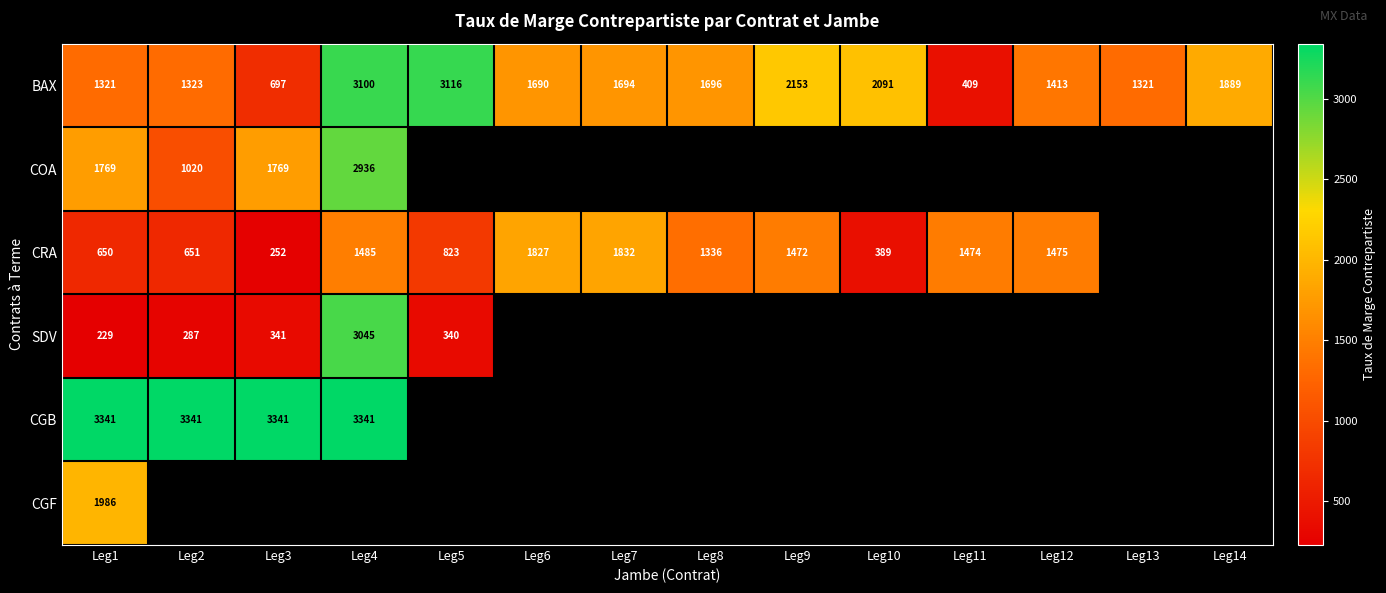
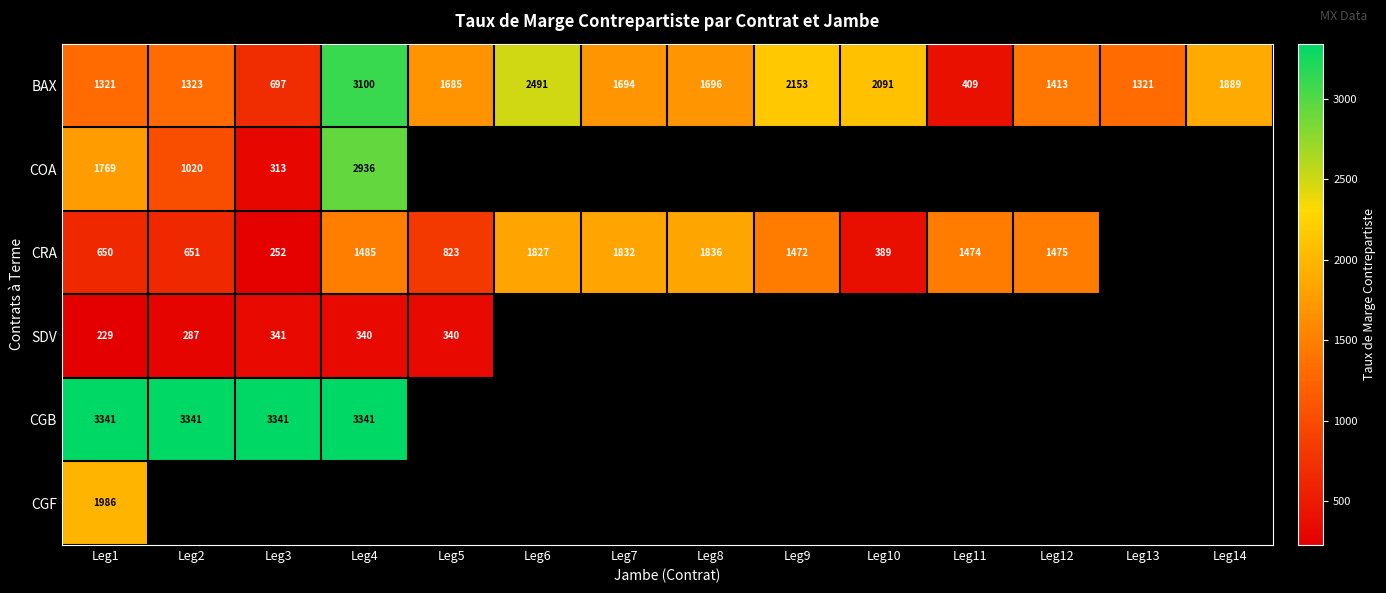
BAX, Leg5: 3116 -> 1685
BAX, Leg6: 1690 -> 2491
COA, Leg3: 1769 -> 313
CRA, Leg8: 1336 -> 1836
SDV, Leg4: 3045 -> 340
